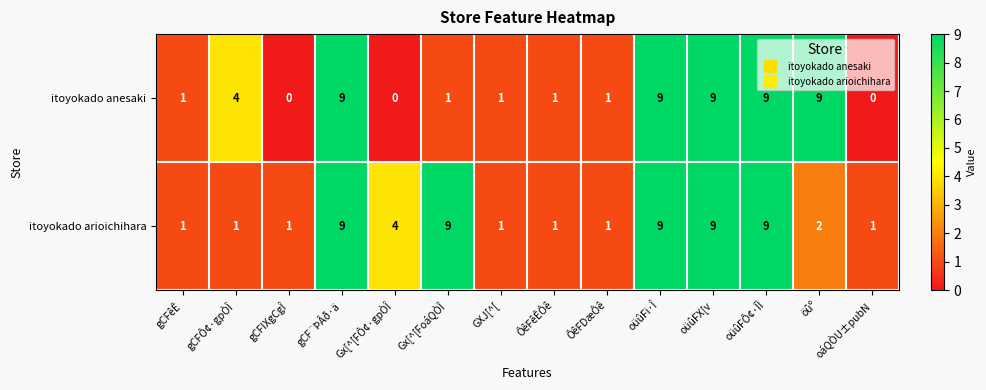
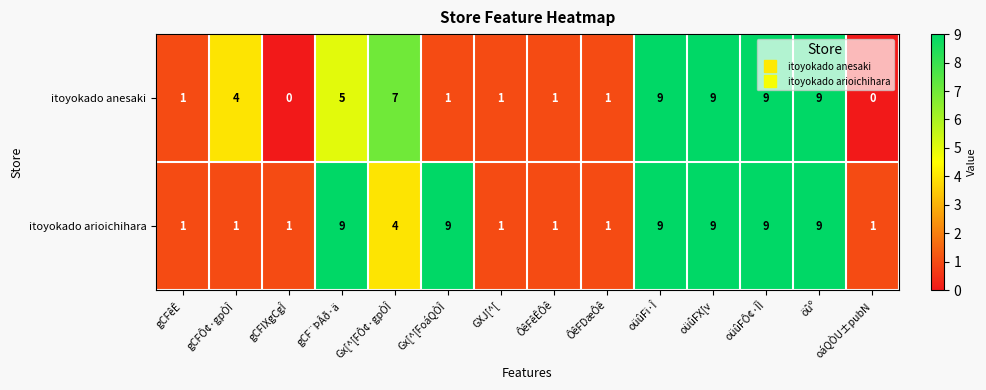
itoyokado anesaki, gCF¨ÞÂð·ä: 9 -> 5
itoyokado anesaki, Gx[^[FÔ¢·gpÒÎ: 0 -> 7
itoyokado arioichihara, öûº: 2 -> 9
